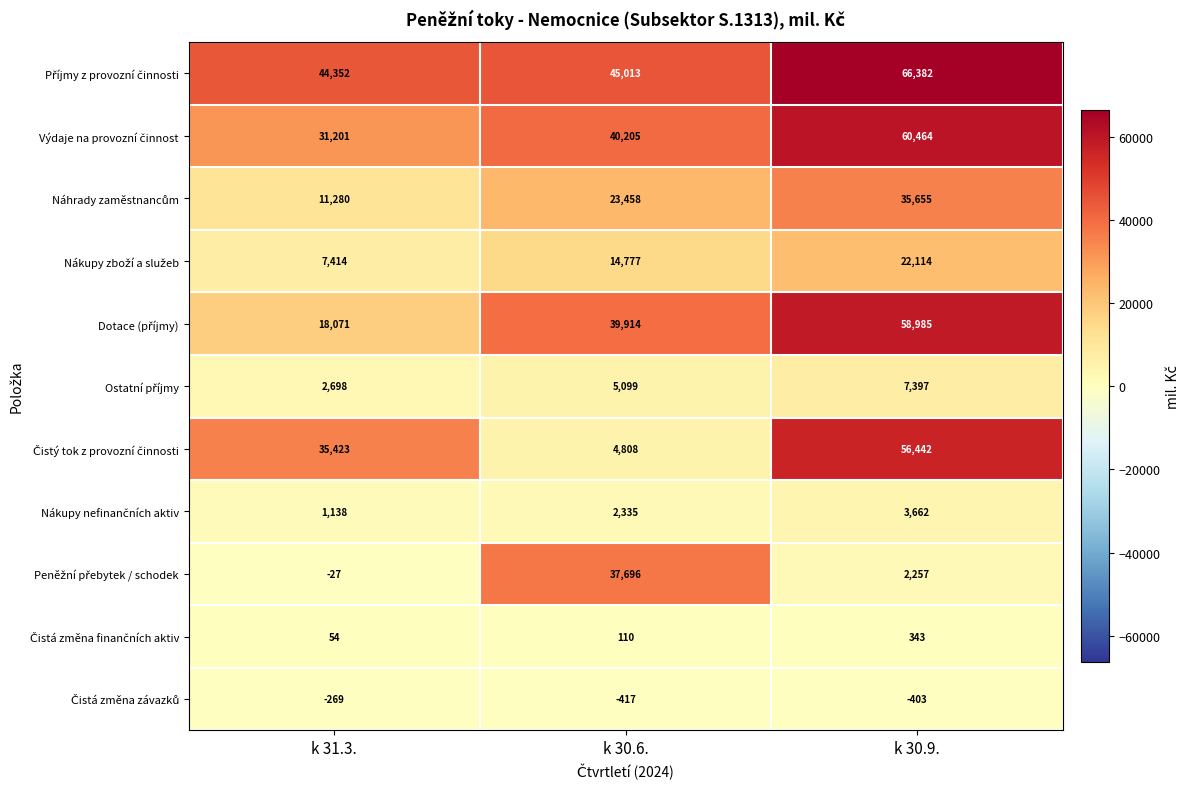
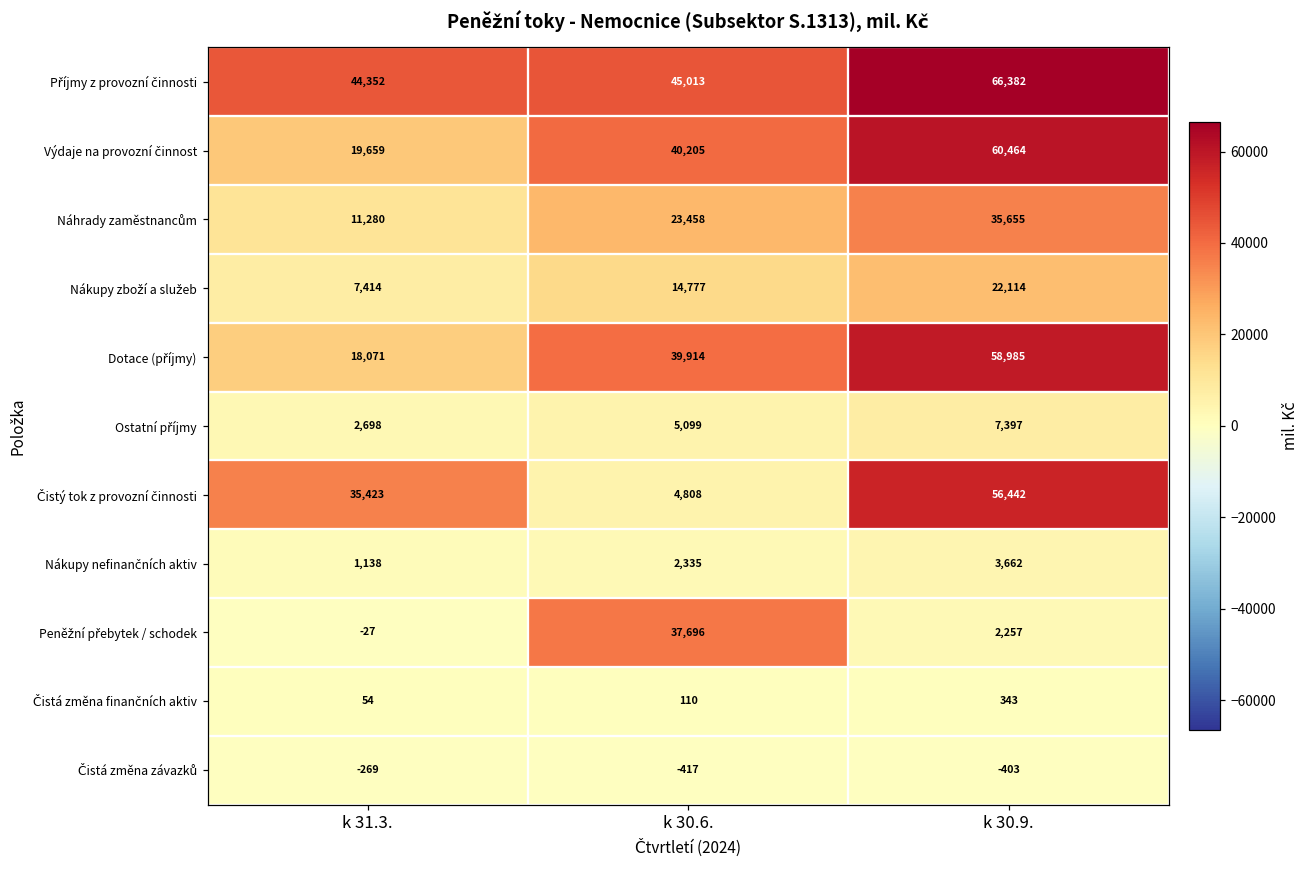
Výdaje na provozní činnost, k 31.3.: 31,201 -> 19,659
